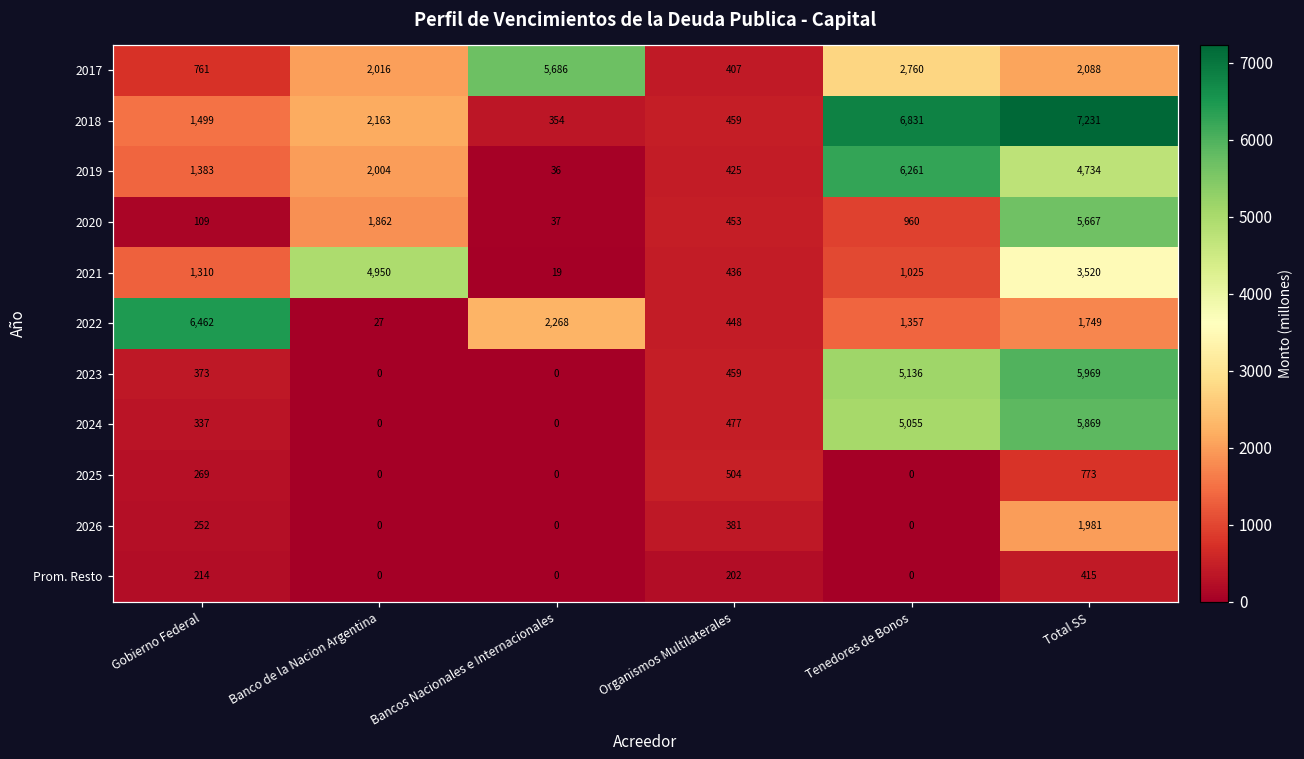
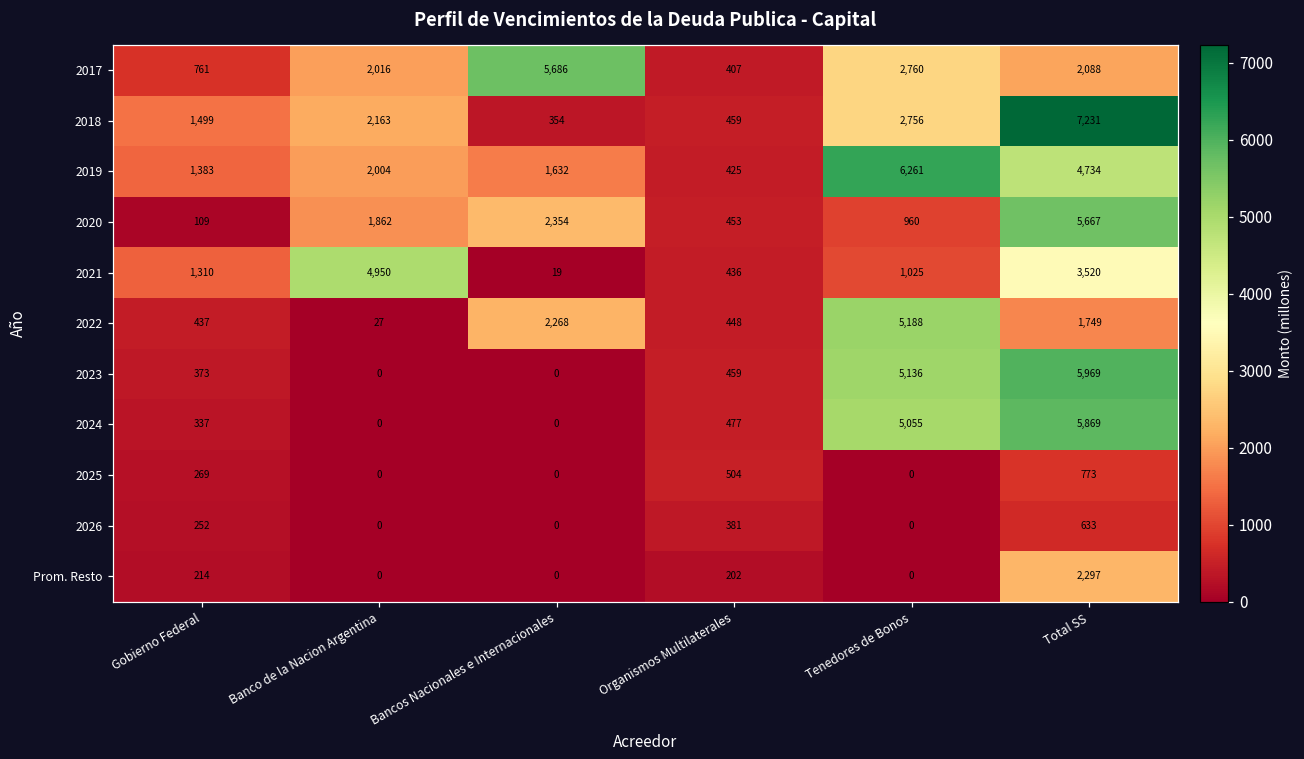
2018, Tenedores de Bonos: 6,831 -> 2,756
2019, Bancos Nacionales e Internacionales: 36 -> 1,632
2020, Bancos Nacionales e Internacionales: 37 -> 2,354
2022, Gobierno Federal: 6,462 -> 437
2022, Tenedores de Bonos: 1,357 -> 5,188
2026, Total SS: 1,981 -> 633
Prom. Resto, Total SS: 415 -> 2,297
